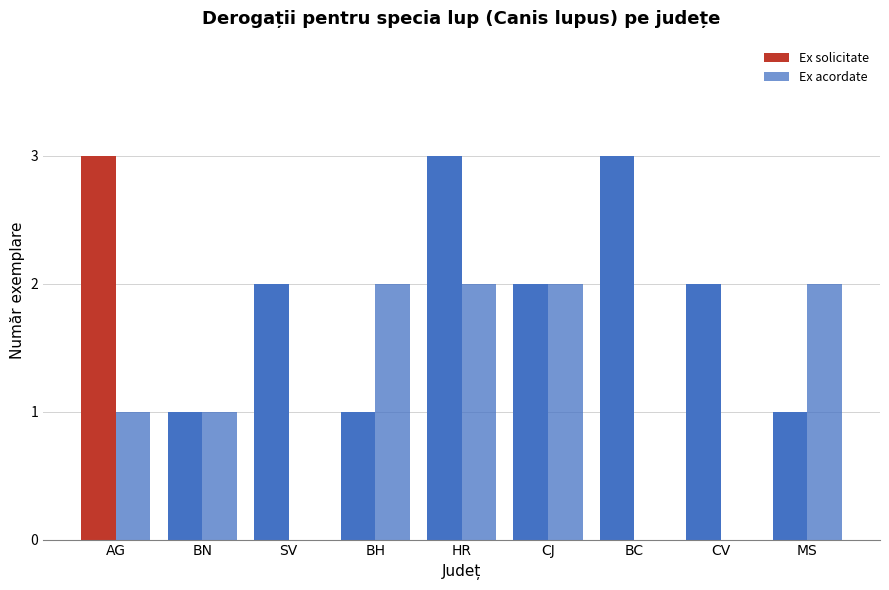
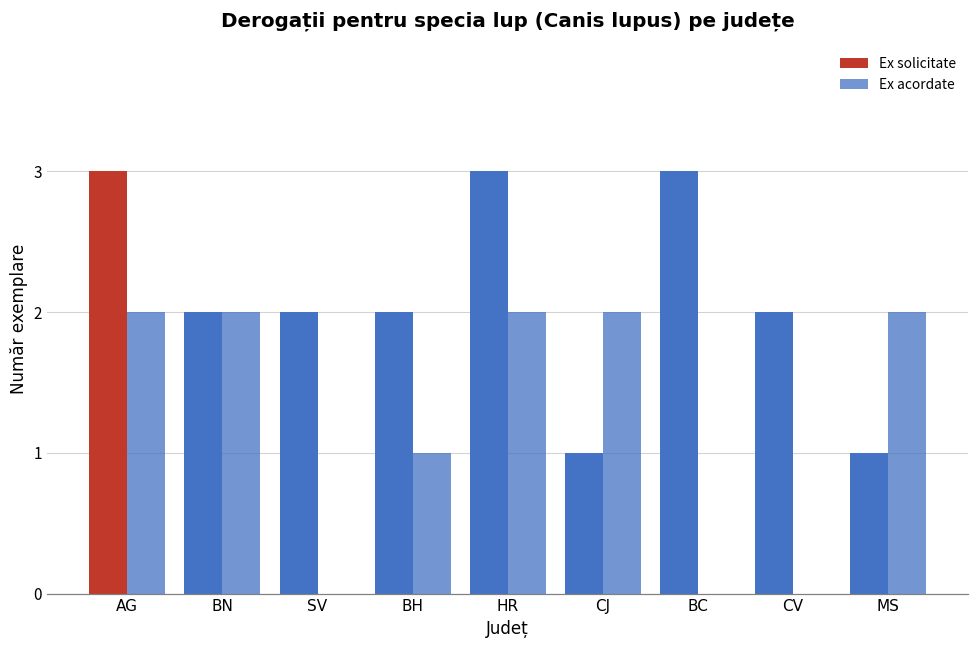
Ex acordate, AG: 1 -> 2
Ex solicitate, BN: 1 -> 2
Ex acordate, BN: 1 -> 2
Ex solicitate, BH: 1 -> 2
Ex acordate, BH: 2 -> 1
Ex solicitate, CJ: 2 -> 1
